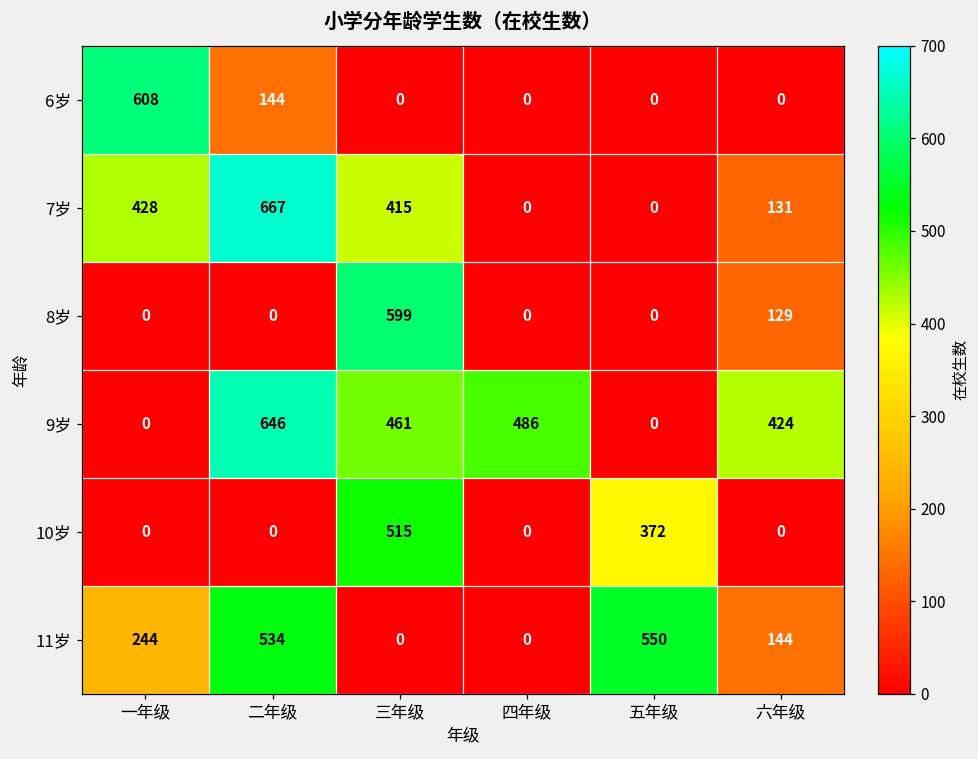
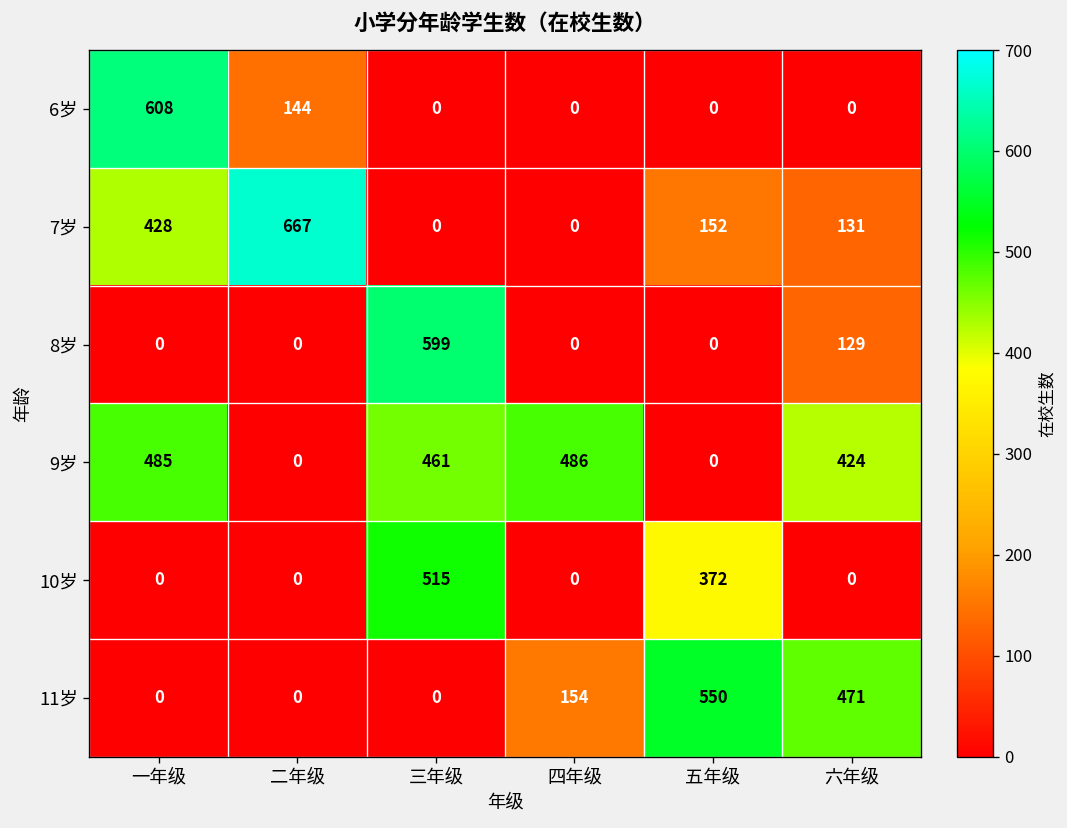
7岁, 三年级: 415 -> 0
7岁, 五年级: 0 -> 152
9岁, 一年级: 0 -> 485
9岁, 二年级: 646 -> 0
11岁, 一年级: 244 -> 0
11岁, 二年级: 534 -> 0
11岁, 四年级: 0 -> 154
11岁, 六年级: 144 -> 471
